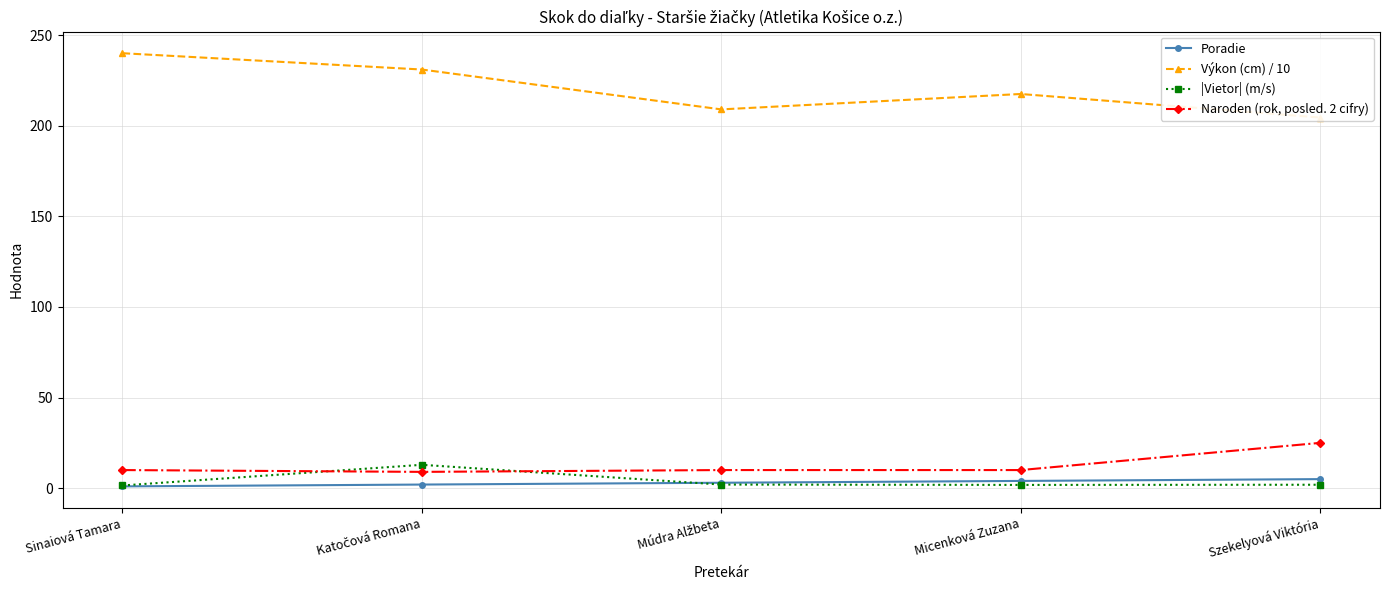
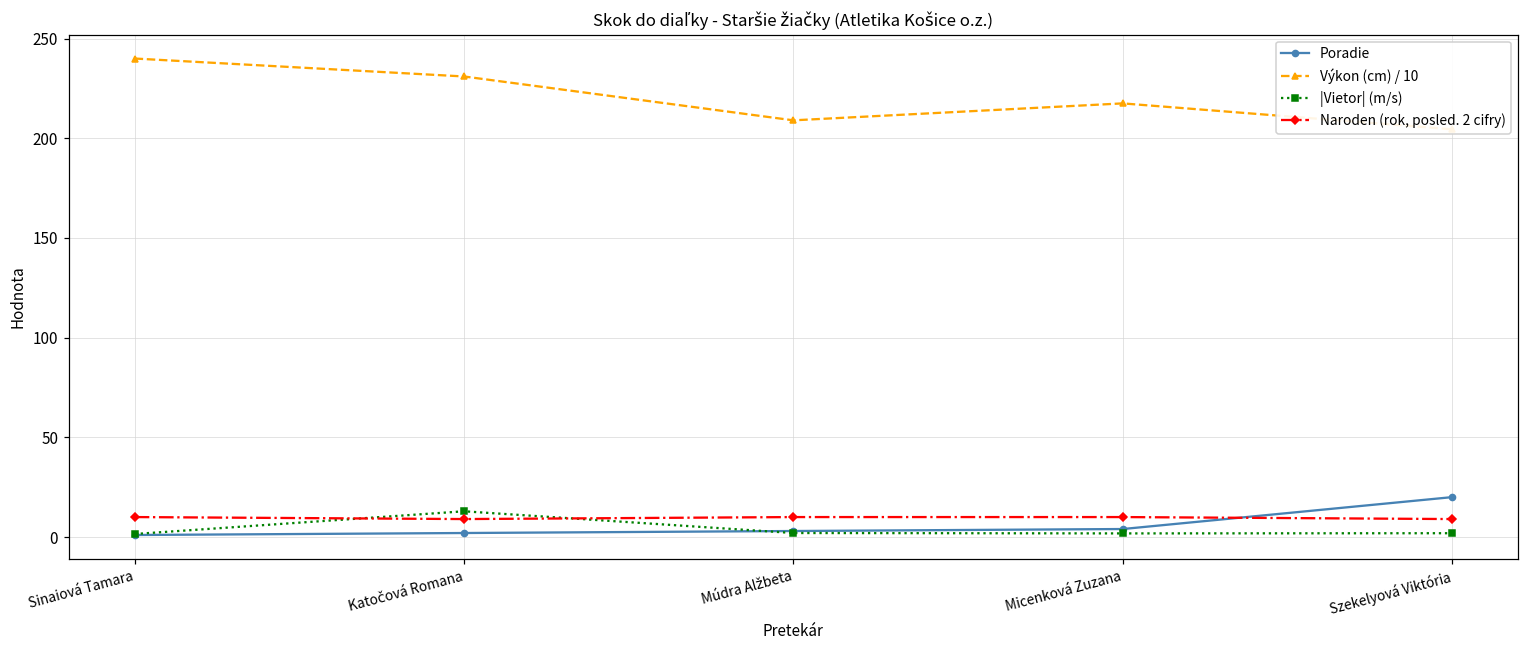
Poradie, Szekelyová Viktória: 5 -> 20
Naroden (rok, posled. 2 cifry), Szekelyová Viktória: 25 -> 9
